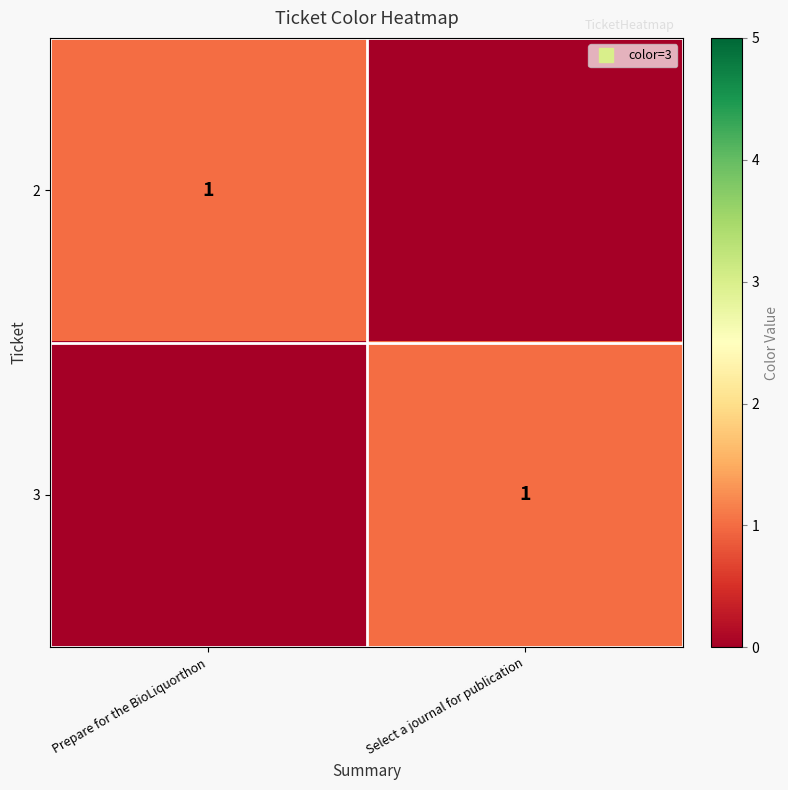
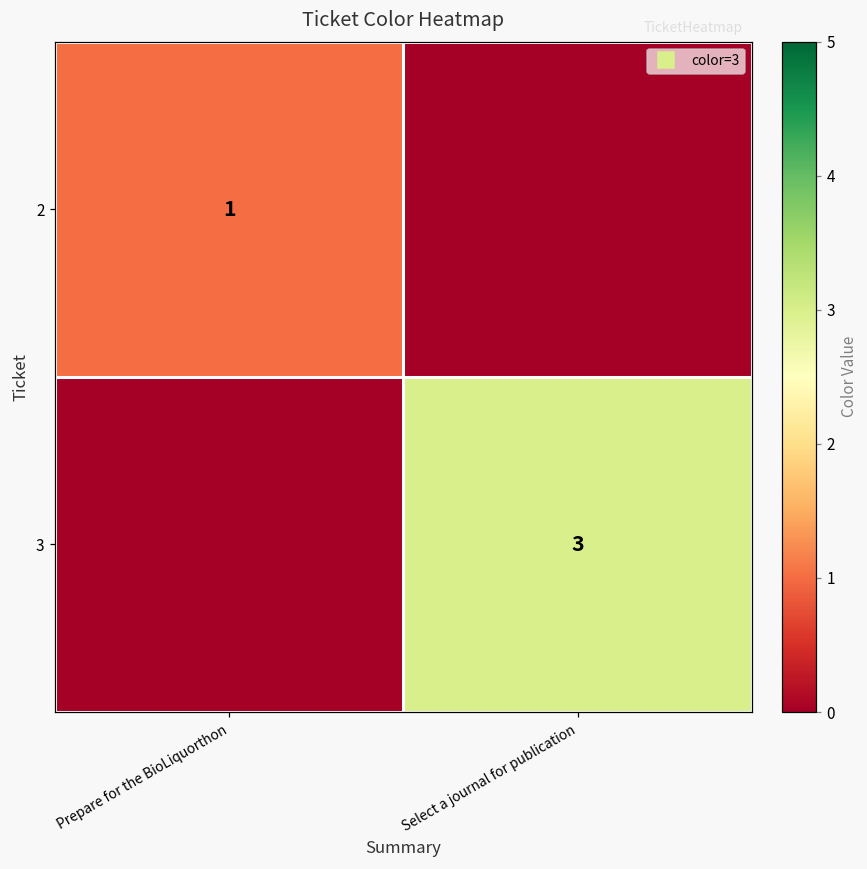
3, Select a journal for publication: 1 -> 3
